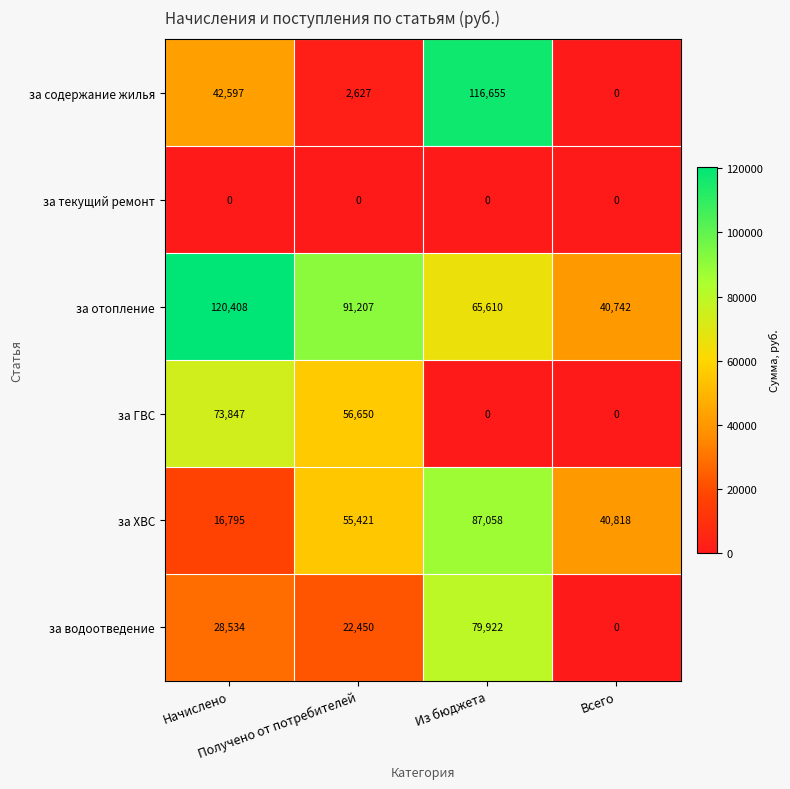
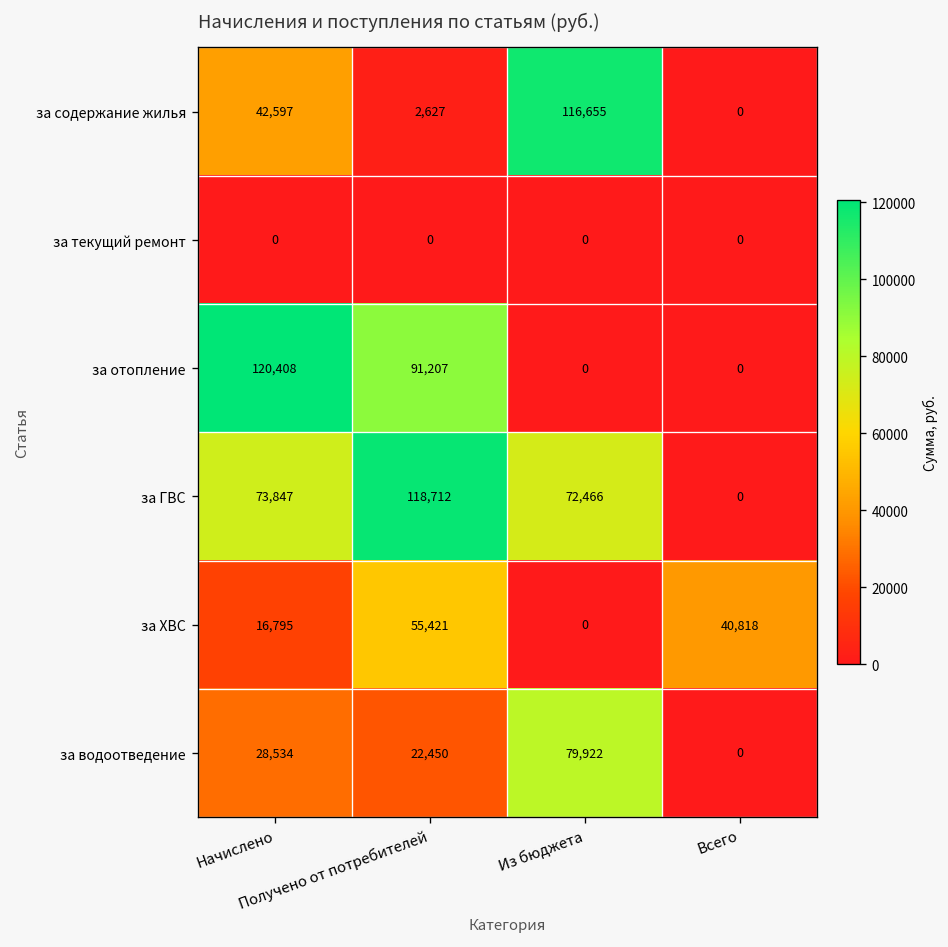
за отопление, Из бюджета: 65,610 -> 0
за отопление, Всего: 40,742 -> 0
за ГВС, Получено от потребителей: 56,650 -> 118,712
за ГВС, Из бюджета: 0 -> 72,466
за ХВС, Из бюджета: 87,058 -> 0
